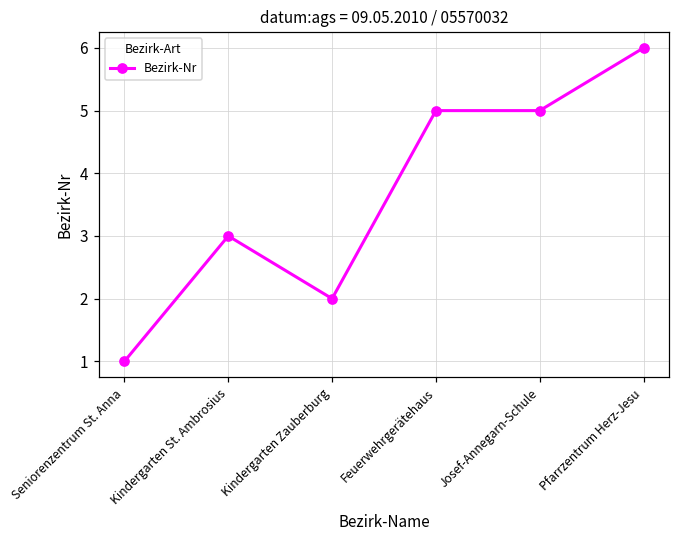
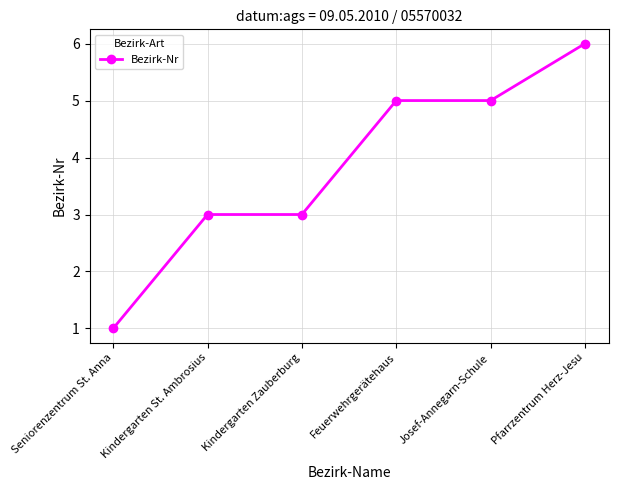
Kindergarten Zauberburg: 2 -> 3
